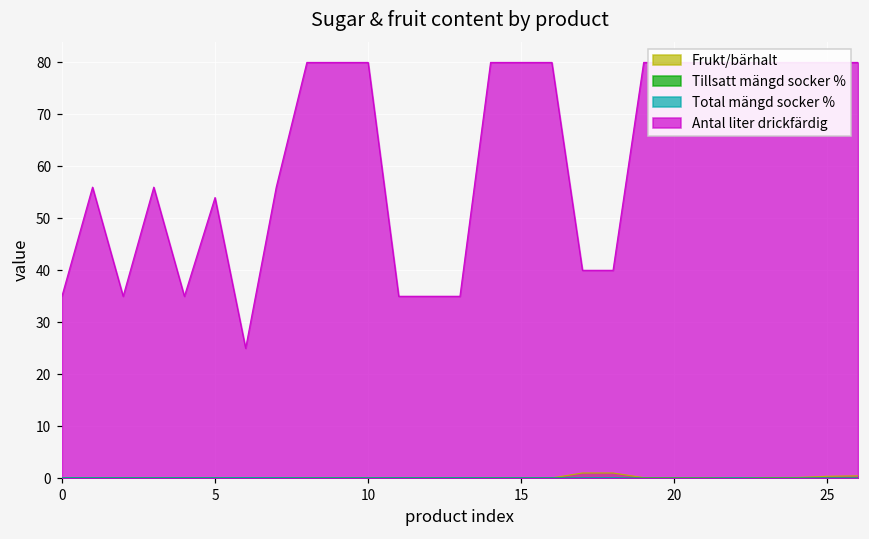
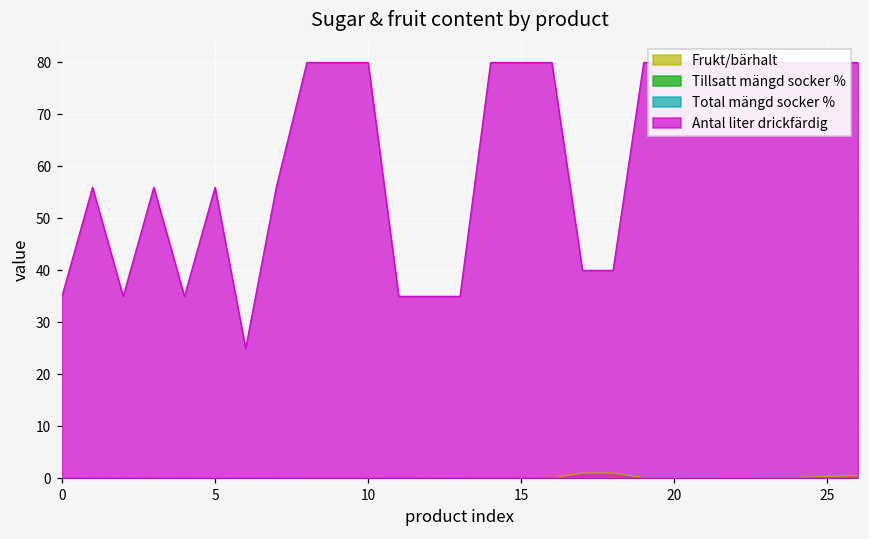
Antal liter drickfärdig, 5: 54 -> 56
